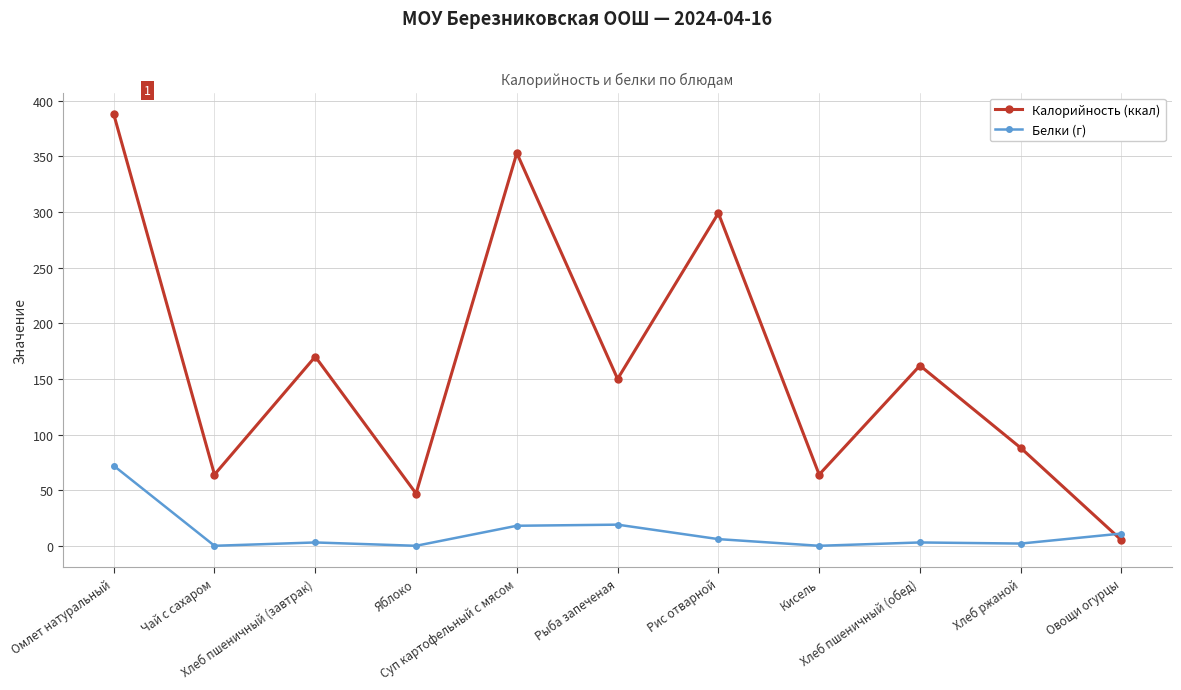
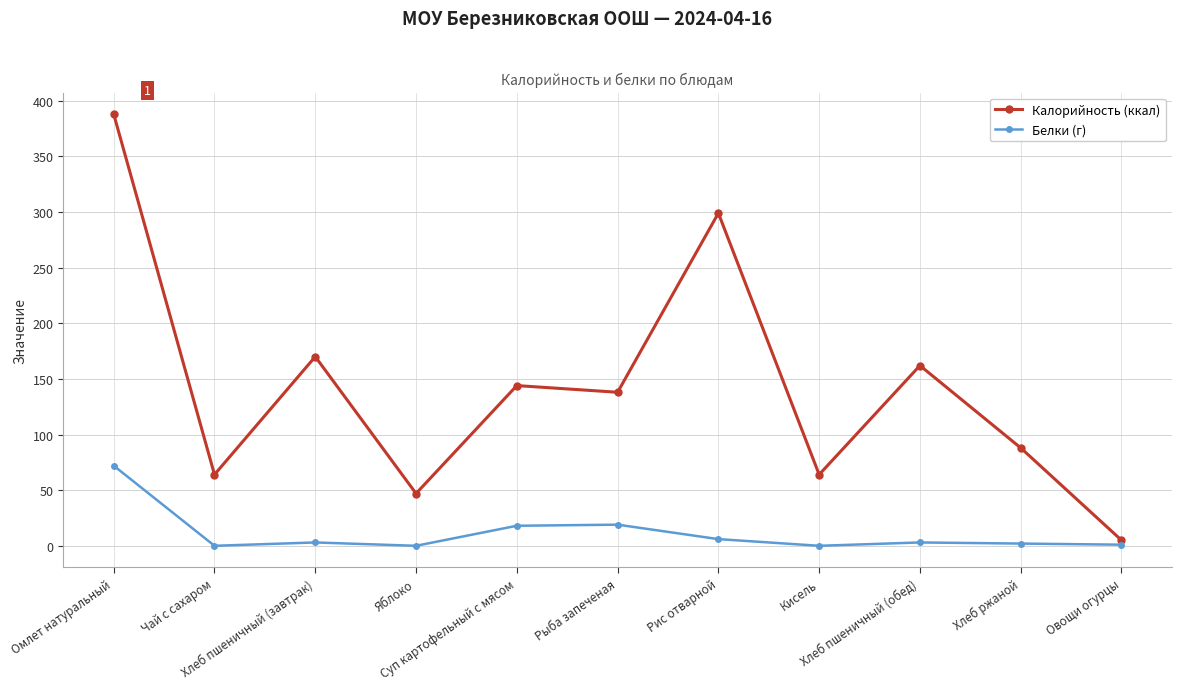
Калорийность (ккал), Суп картофельный с мясом: 353 -> 144
Калорийность (ккал), Рыба запеченая: 150 -> 138
Белки (г), Овощи огурцы: 11 -> 1
